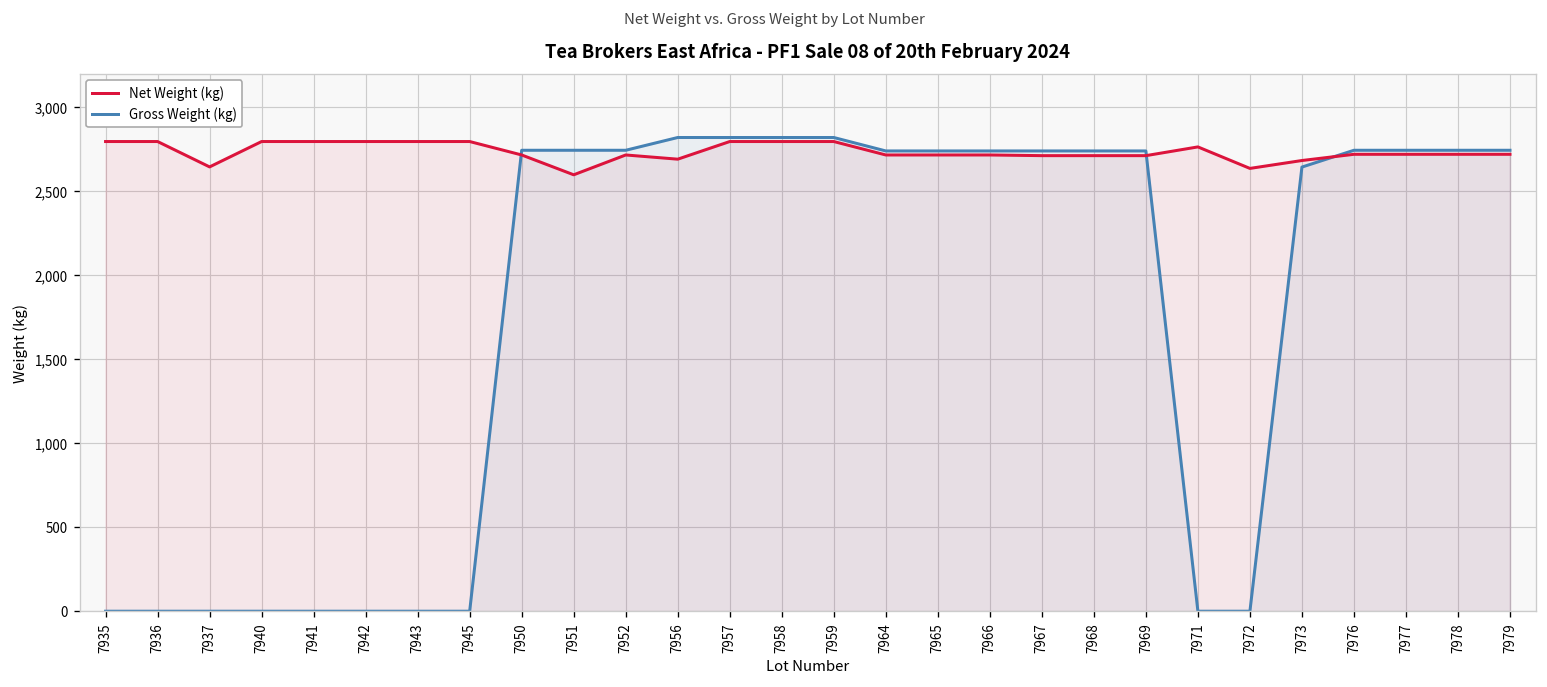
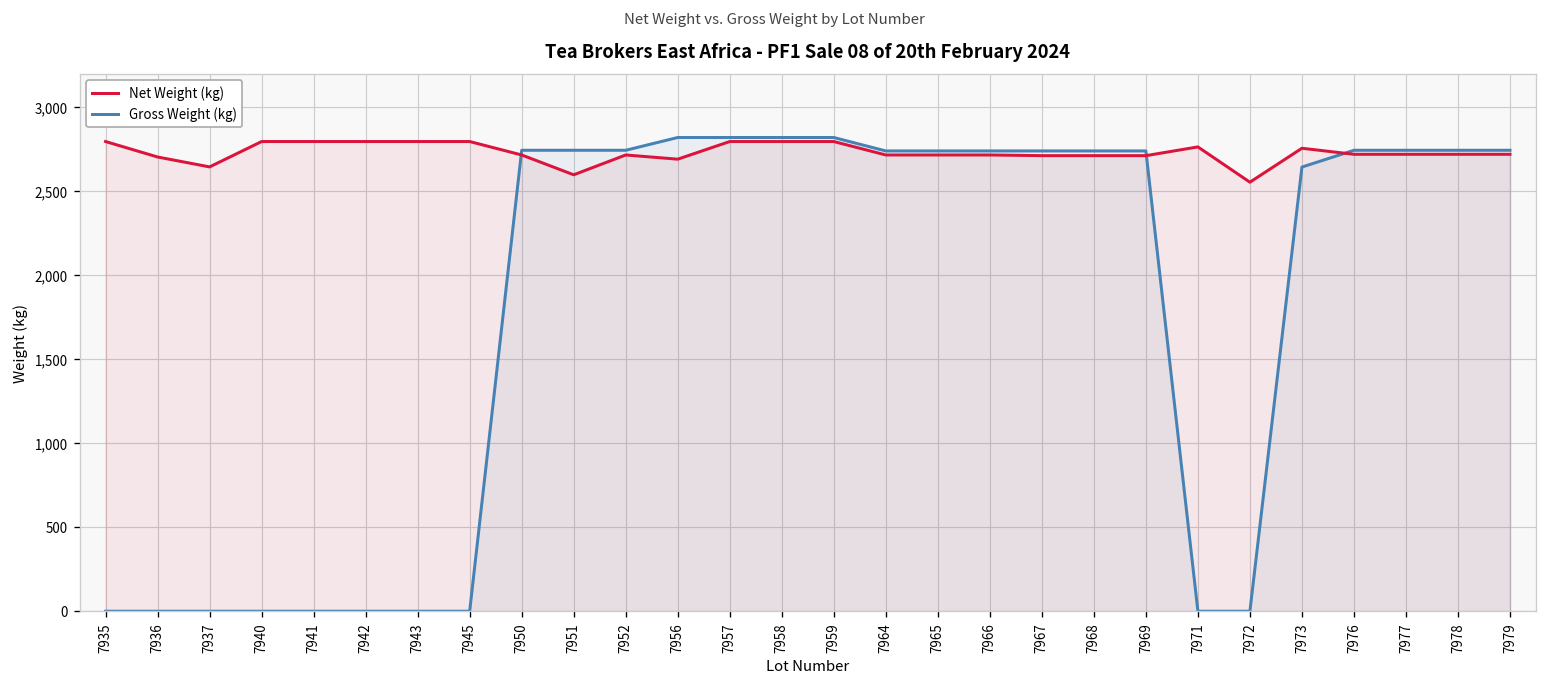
Net Weight (kg), 7936: 2,800 -> 2,700
Net Weight (kg), 7972: 2,640 -> 2,550
Net Weight (kg), 7973: 2,680 -> 2,760
